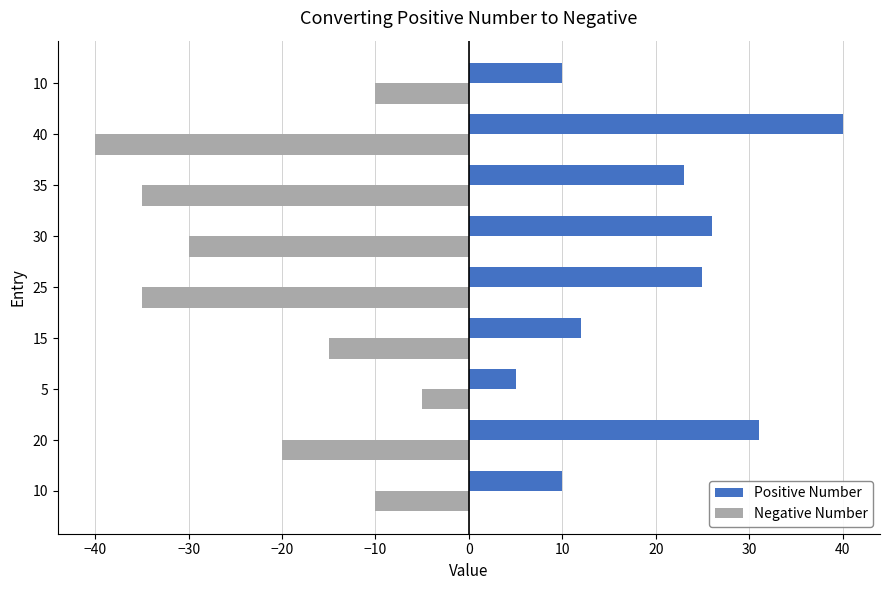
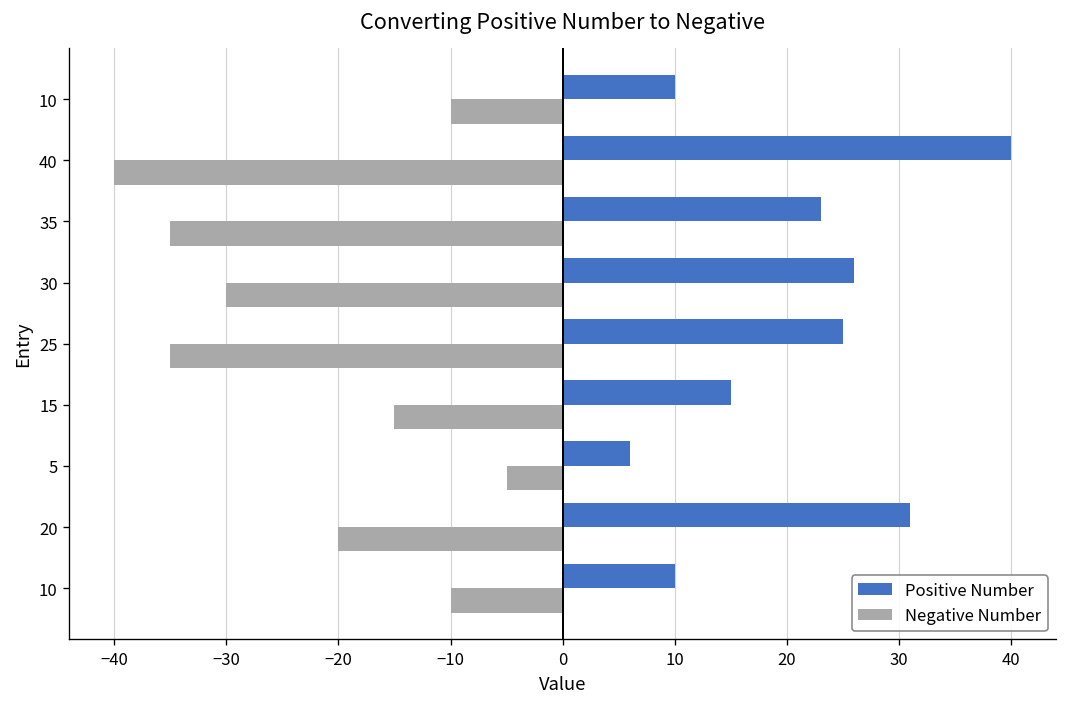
Positive Number, 15: 12 -> 15
Positive Number, 5: 5 -> 6
